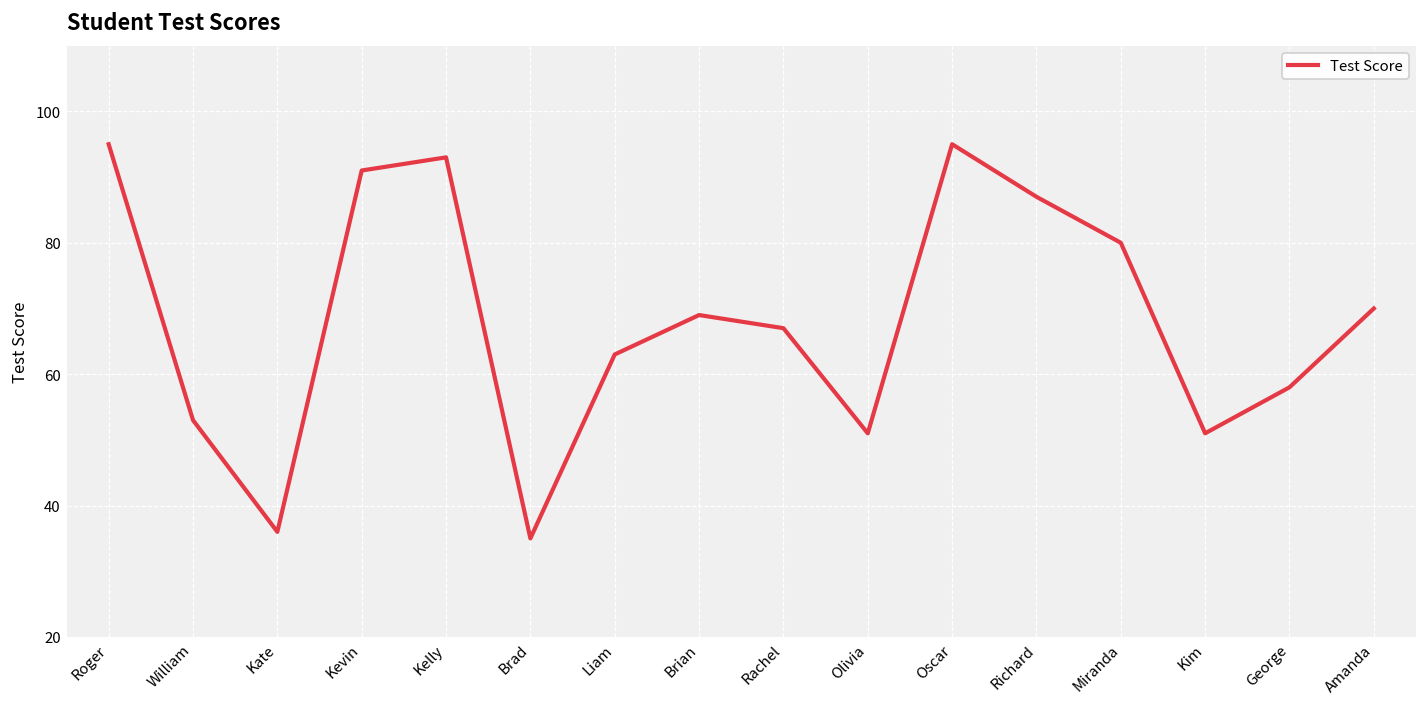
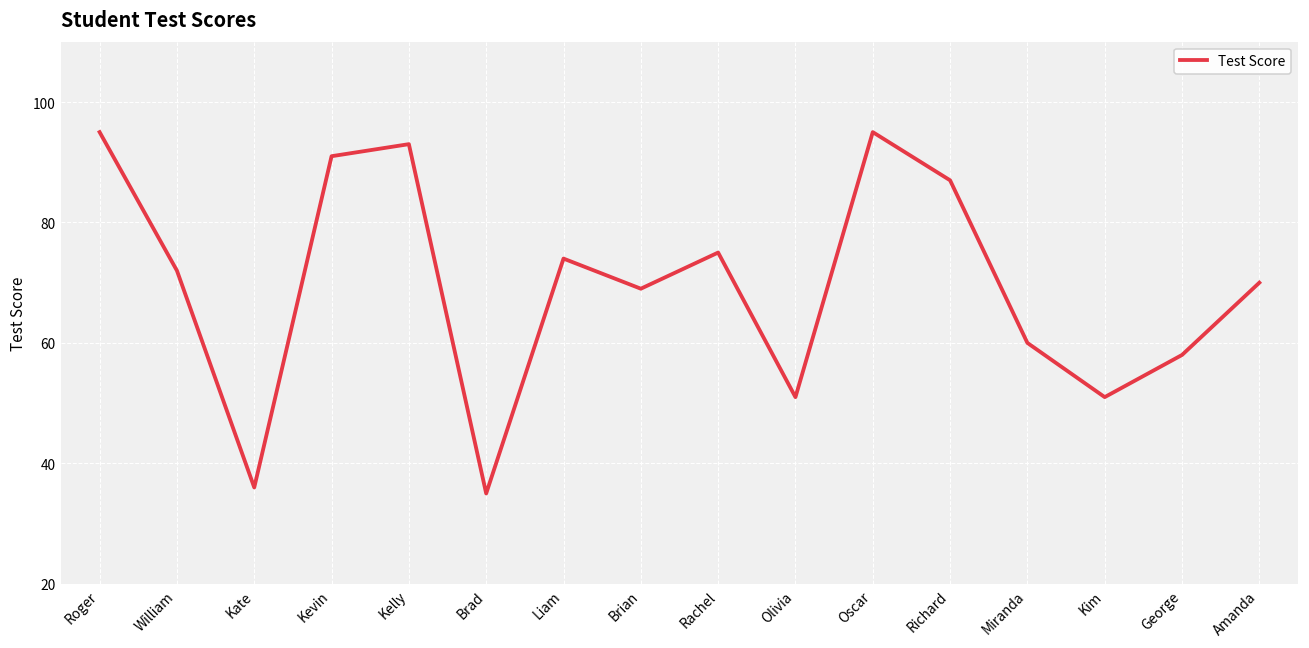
William: 53 -> 72
Liam: 63 -> 74
Rachel: 67 -> 75
Miranda: 80 -> 60
